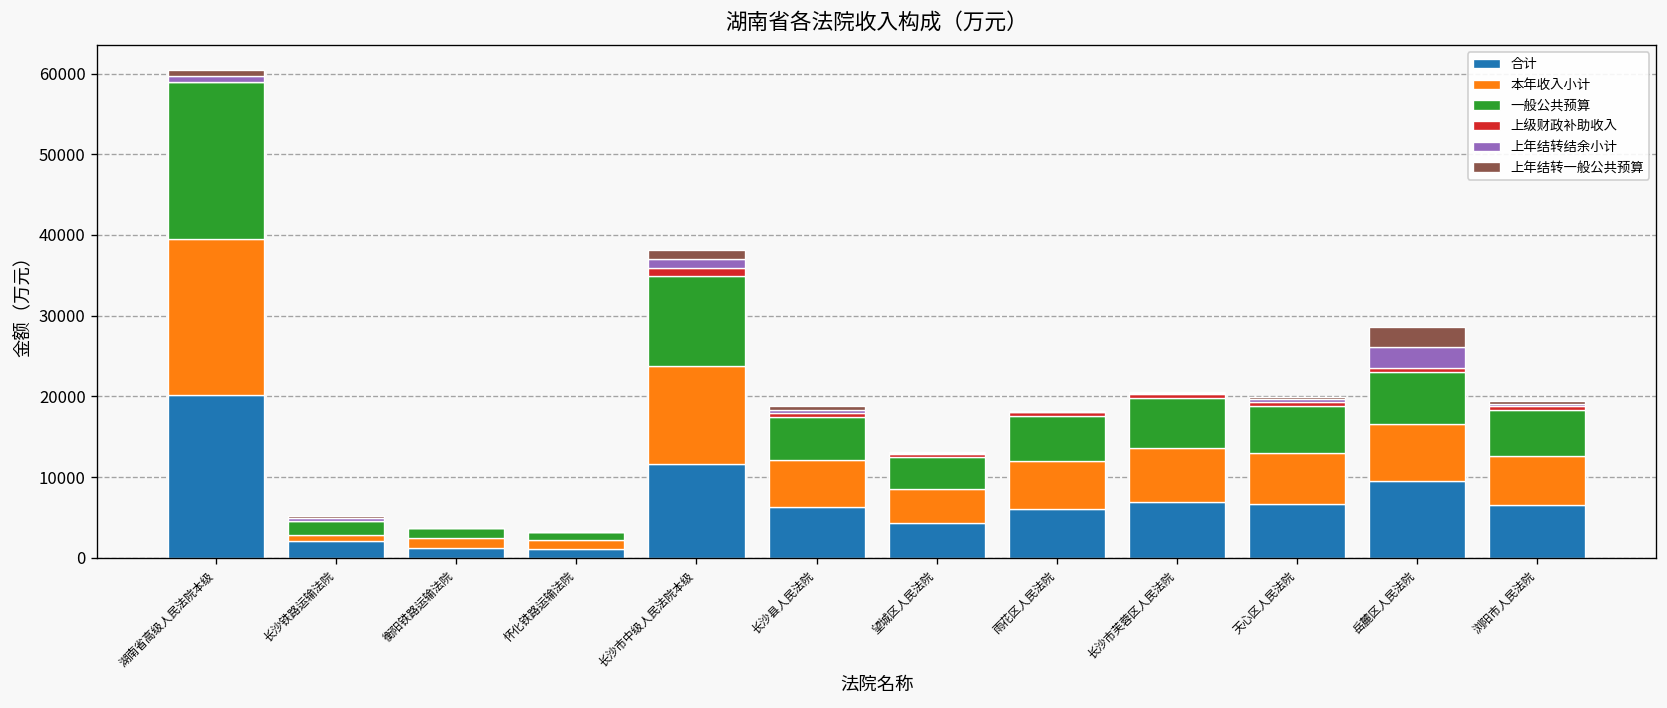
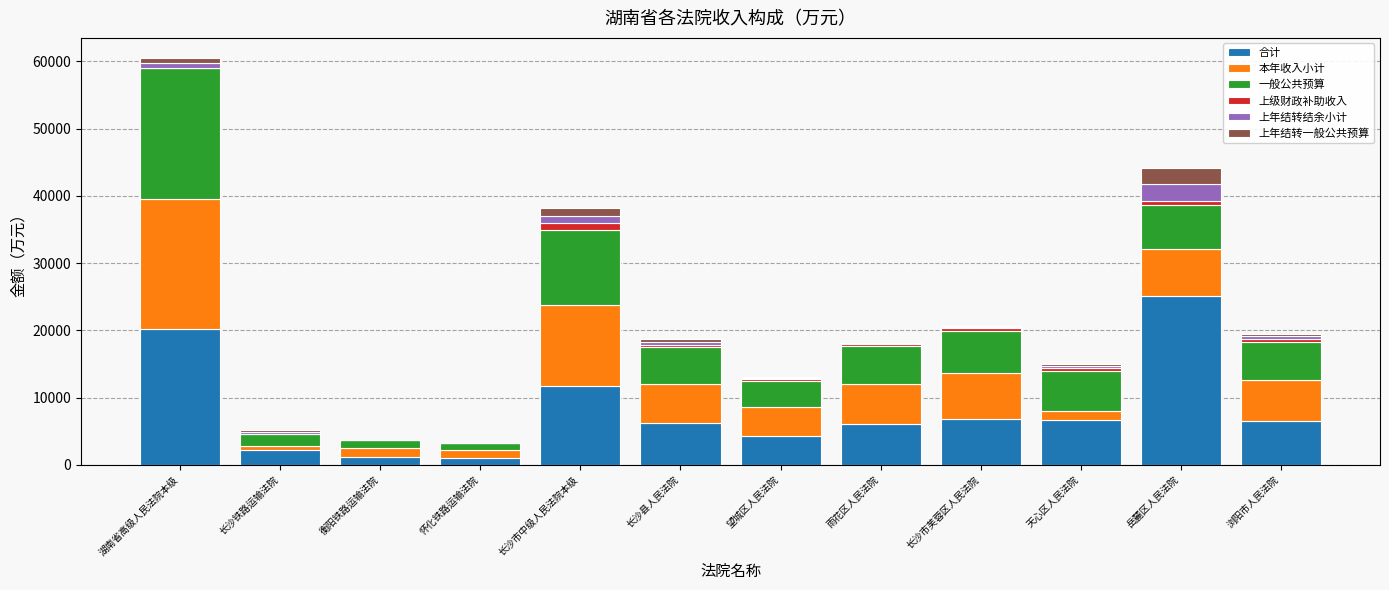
本年收入小计, 天心区人民法院: 6000 -> 1000
合计, 岳麓区人民法院: 10000 -> 25000
